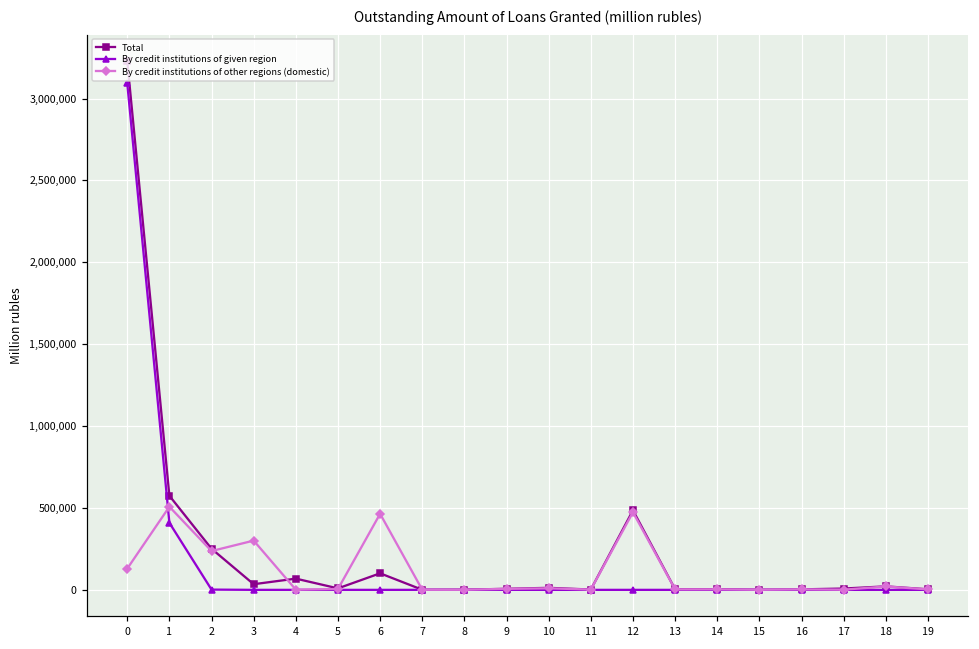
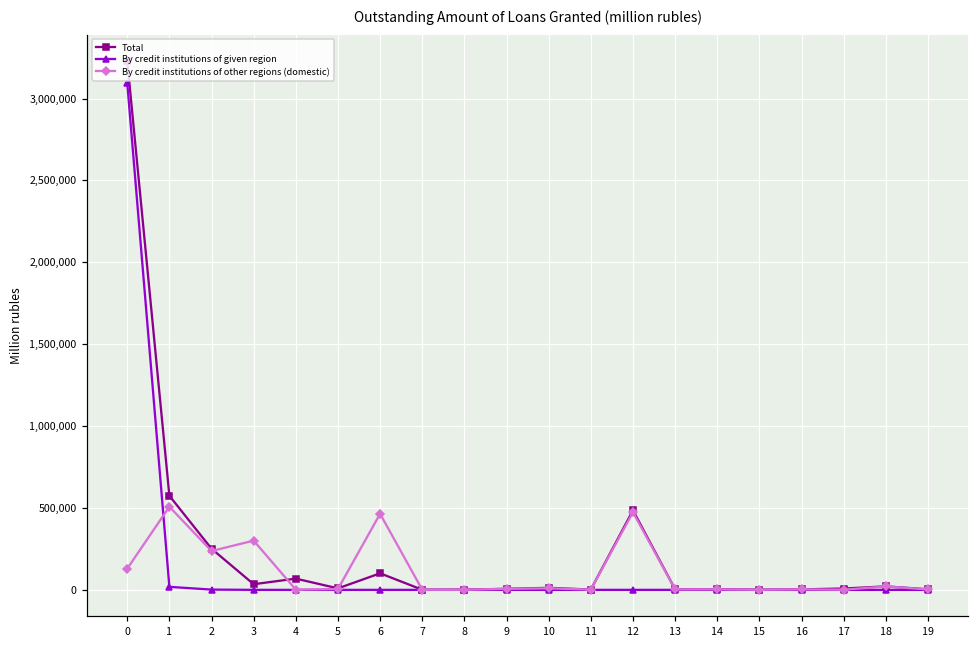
By credit institutions of given region, 1: 410,000 -> 20,000
